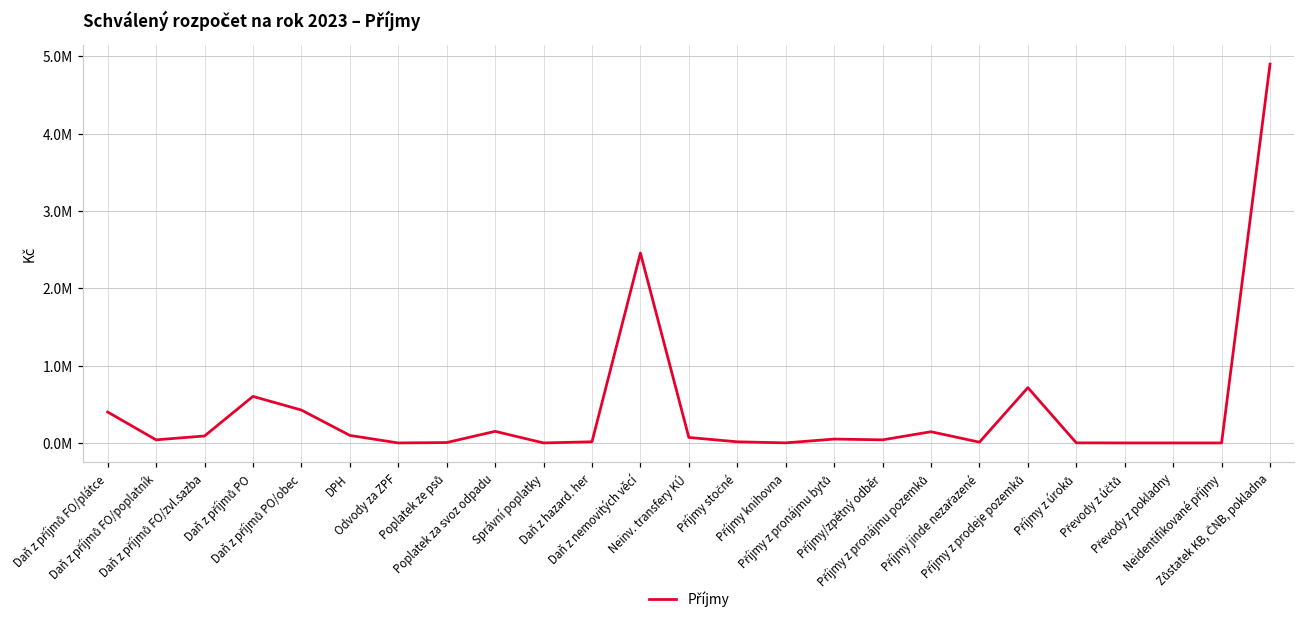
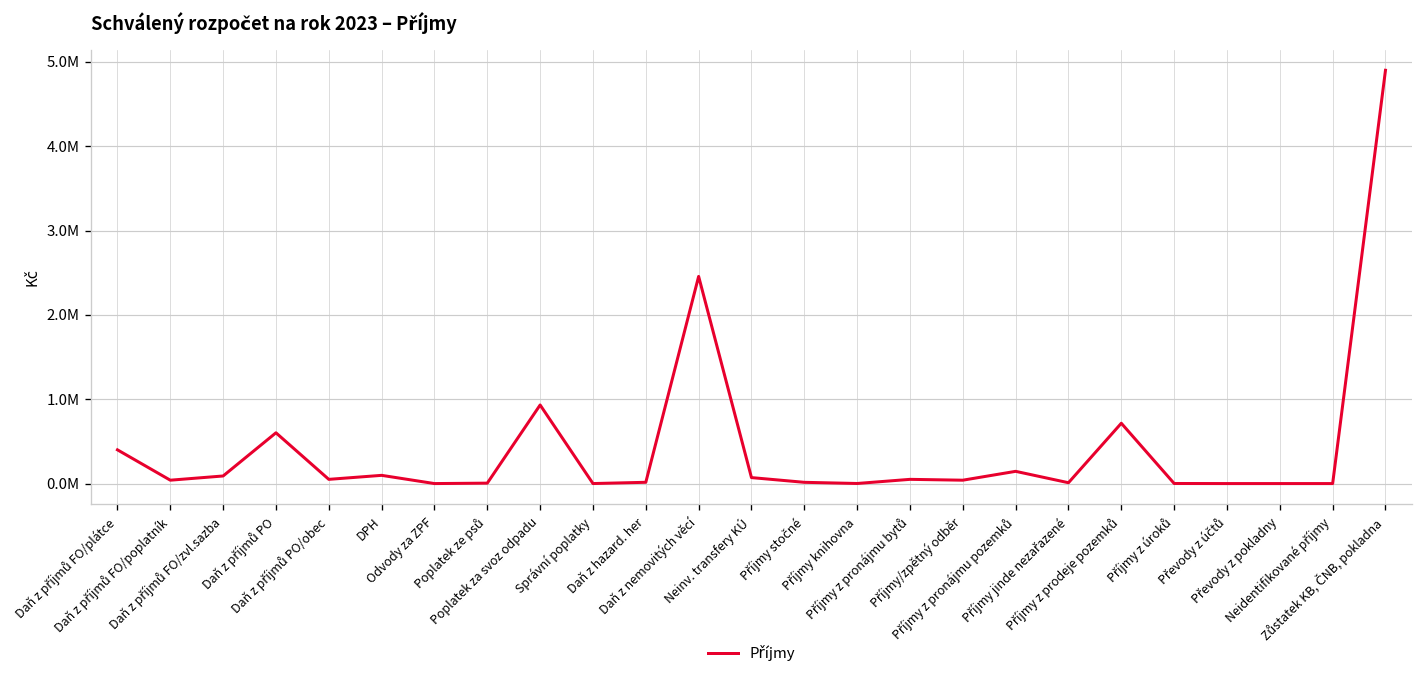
Daň z příjmů PO/obec: 400000 -> 100000
Poplatek za svoz odpadu: 200000 -> 900000
